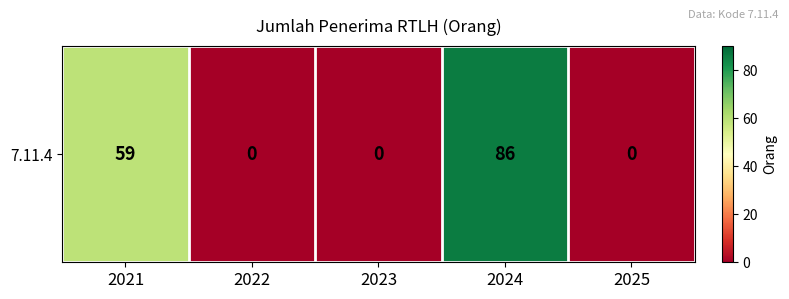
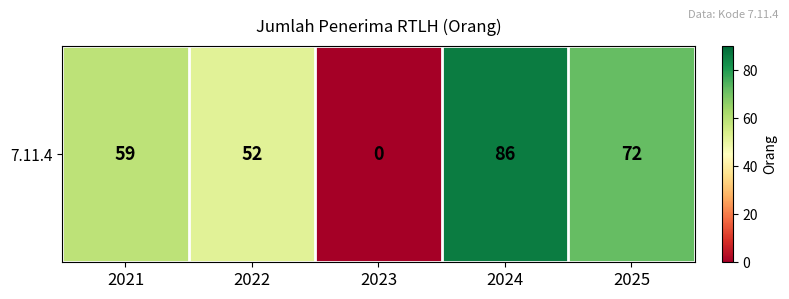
7.11.4, 2022: 0 -> 52
7.11.4, 2025: 0 -> 72
